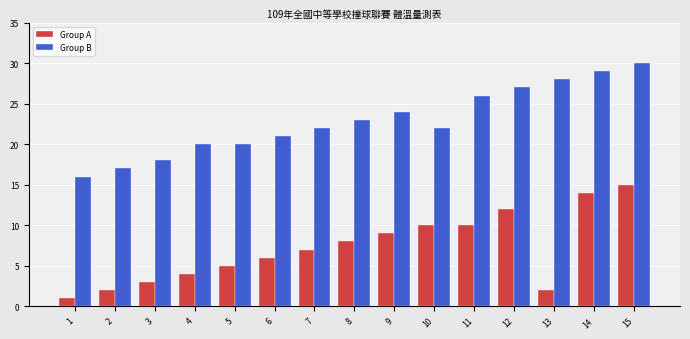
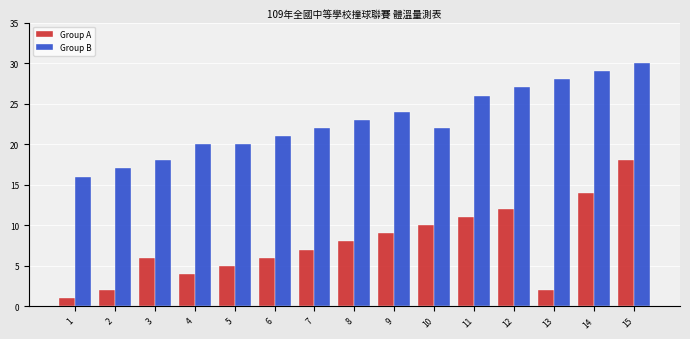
Group A, 3: 3 -> 6
Group A, 11: 10 -> 11
Group A, 15: 15 -> 18
